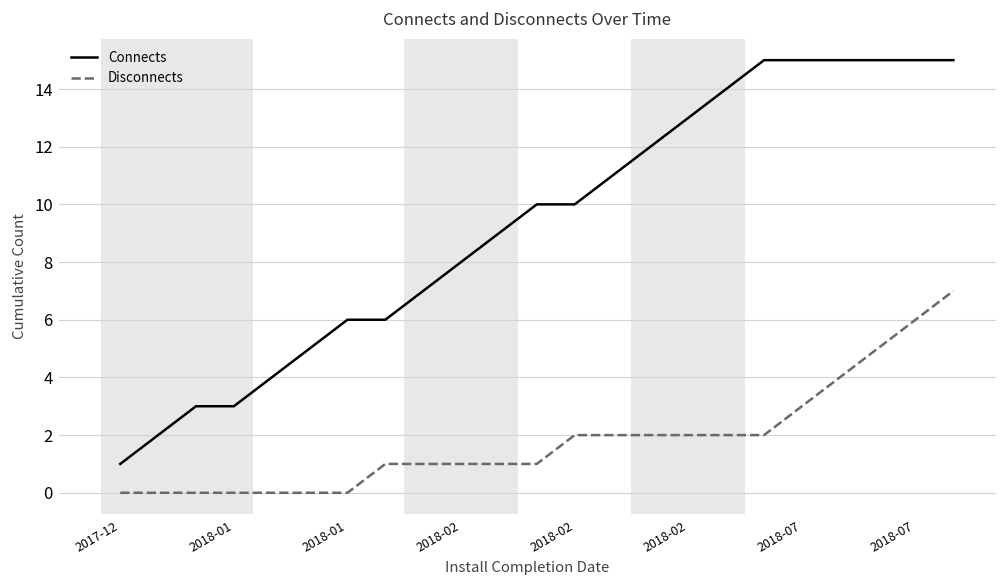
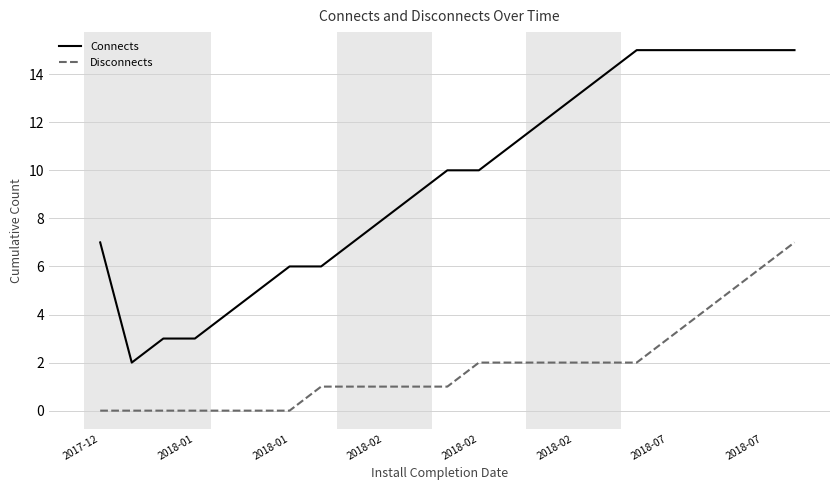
Connects, 2017-12: 1 -> 7
